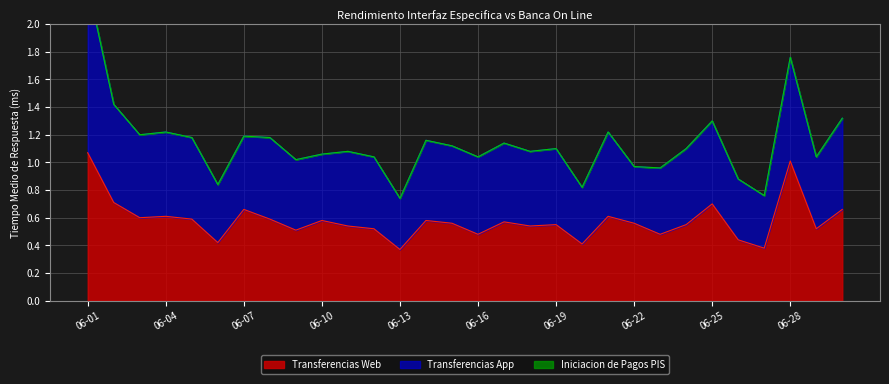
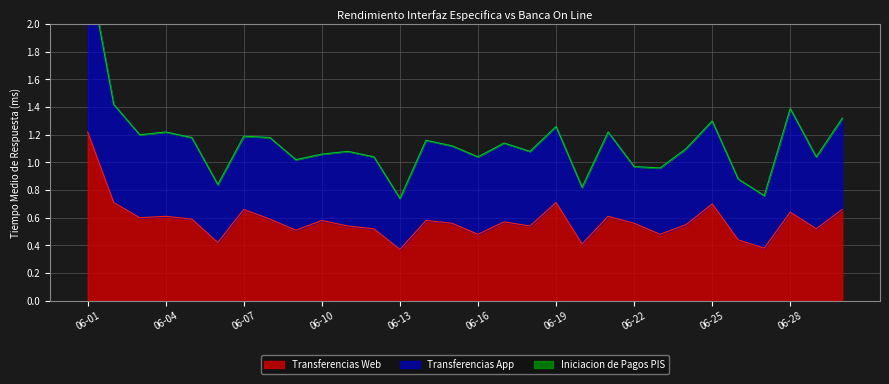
Transferencias Web, 06-01: 1.07 -> 1.22
Transferencias Web, 06-19: 0.55 -> 0.71
Transferencias Web, 06-28: 1.01 -> 0.64
